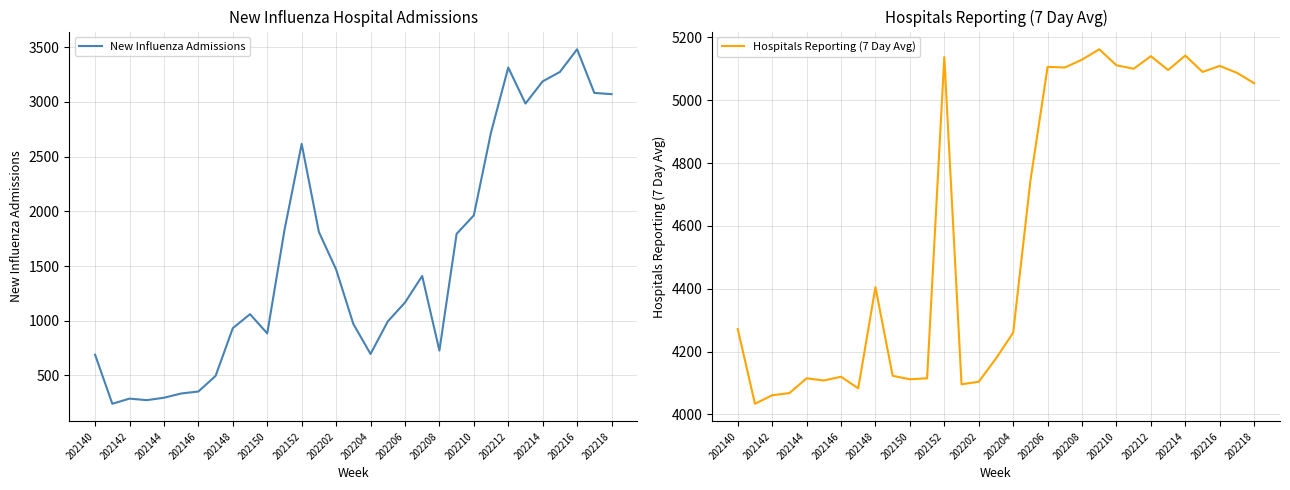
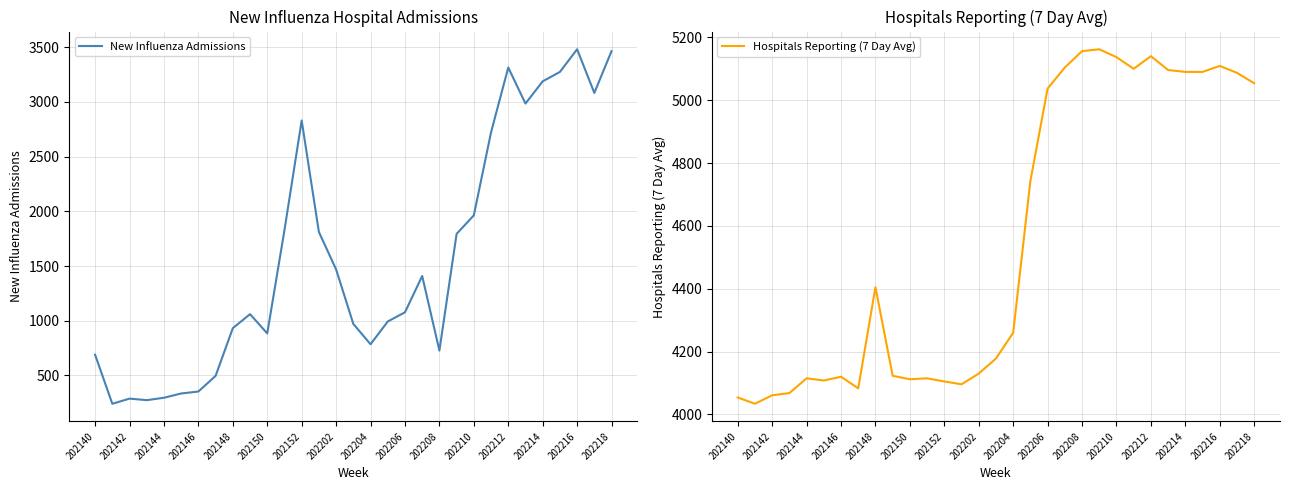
New Influenza Hospital Admissions, 202152: 2620 -> 2830
New Influenza Hospital Admissions, 202204: 700 -> 790
New Influenza Hospital Admissions, 202206: 1170 -> 1080
New Influenza Hospital Admissions, 202218: 3070 -> 3460
Hospitals Reporting (7 Day Avg), 202140: 4270 -> 4050
Hospitals Reporting (7 Day Avg), 202152: 5140 -> 4110
Hospitals Reporting (7 Day Avg), 202202: 4100 -> 4130
Hospitals Reporting (7 Day Avg), 202206: 5110 -> 5040
Hospitals Reporting (7 Day Avg), 202208: 5130 -> 5160
Hospitals Reporting (7 Day Avg), 202210: 5110 -> 5140
Hospitals Reporting (7 Day Avg), 202214: 5140 -> 5090
